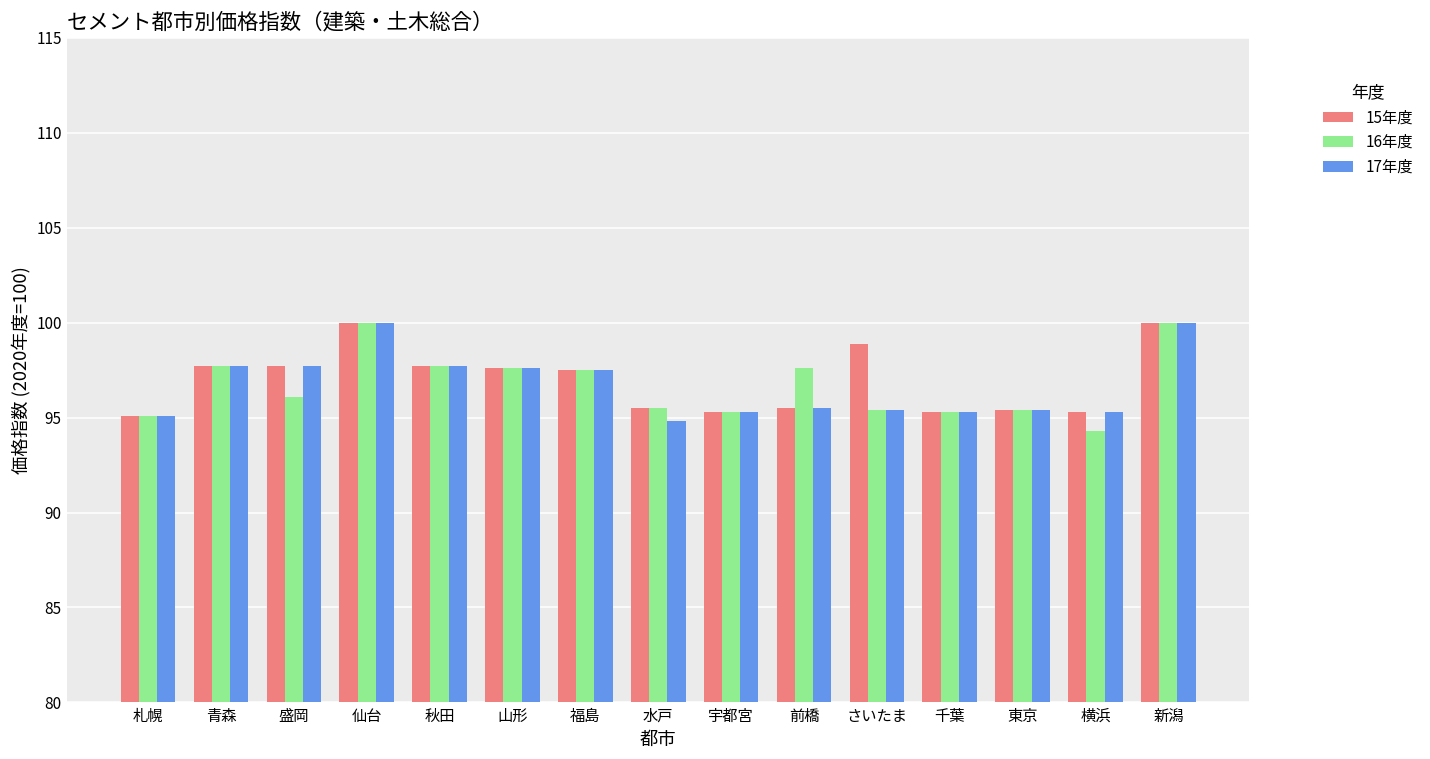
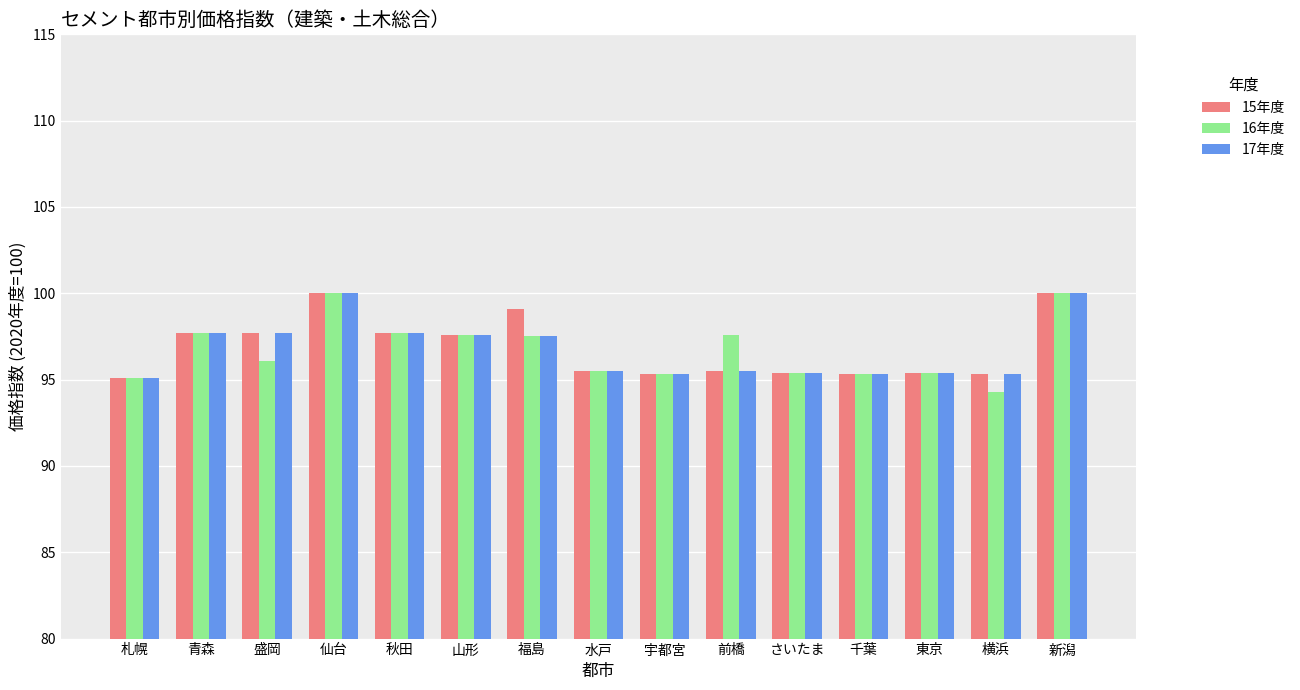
15年度, 福島: 97.5 -> 99.1
17年度, 水戸: 94.8 -> 95.5
15年度, さいたま: 98.9 -> 95.4
